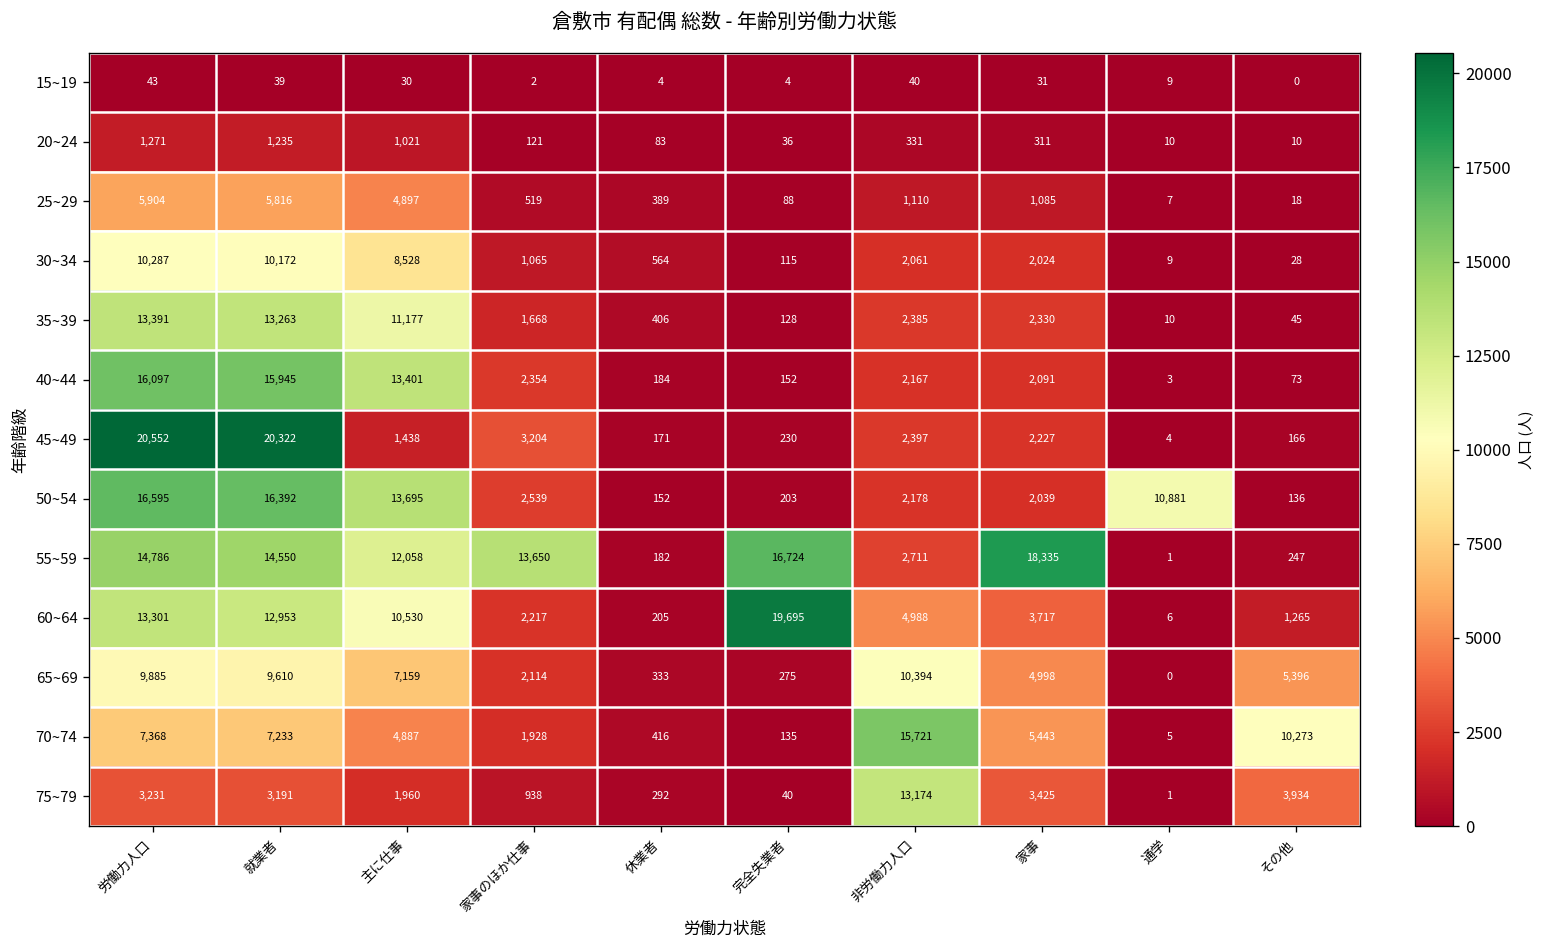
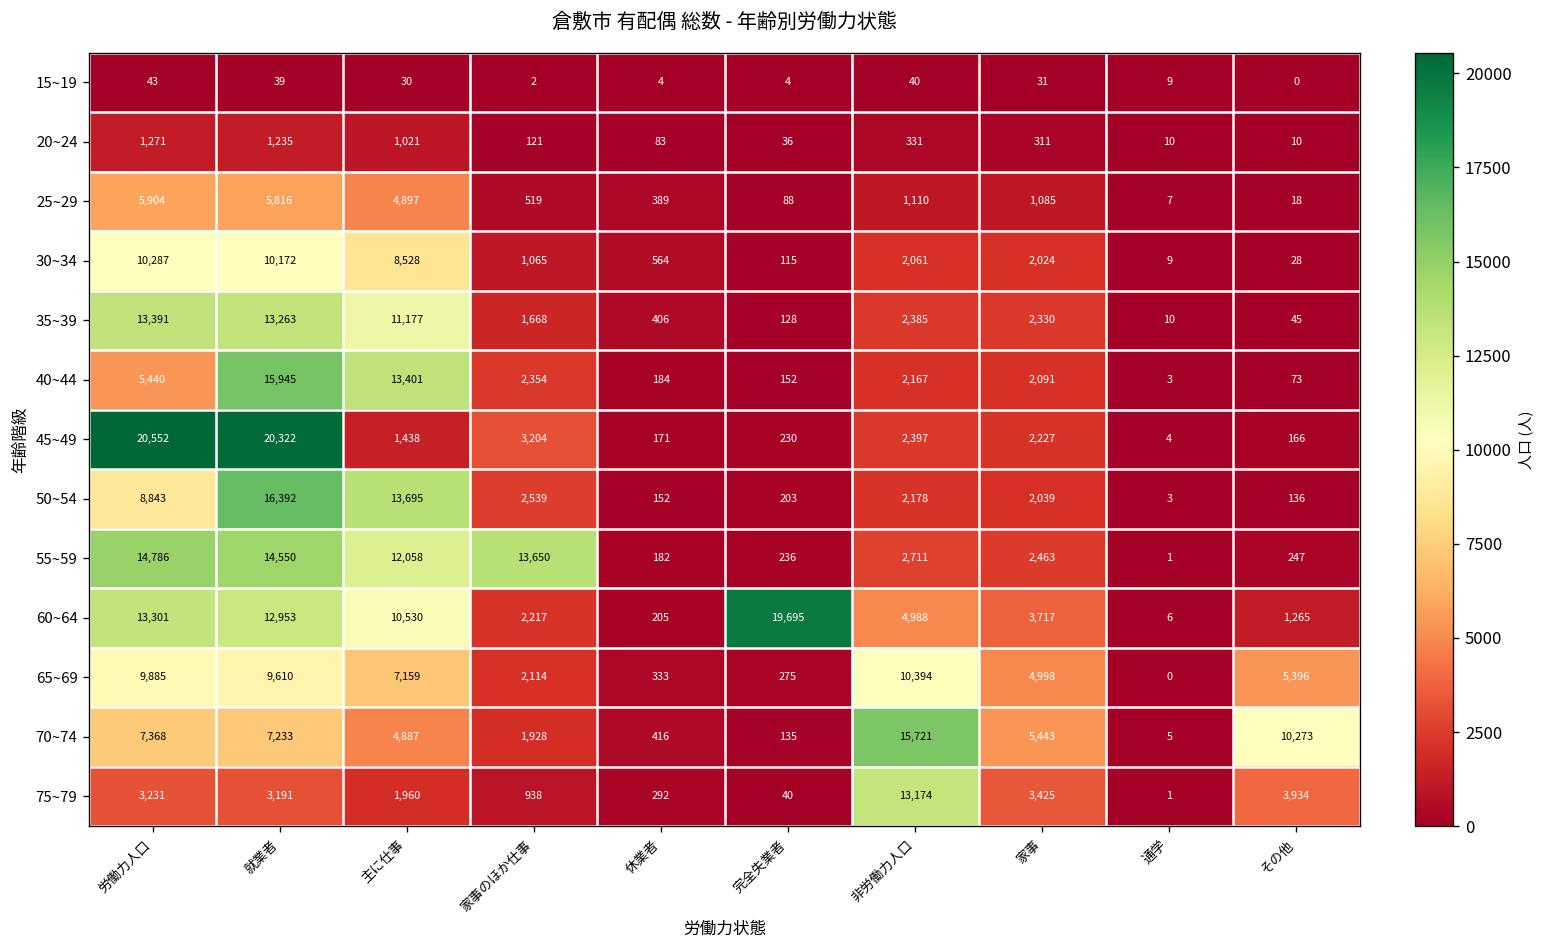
40~44, 労働力人口: 16,097 -> 5,440
50~54, 労働力人口: 16,595 -> 8,843
50~54, 通学: 10,881 -> 3
55~59, 完全失業者: 16,724 -> 236
55~59, 家事: 18,335 -> 2,463
